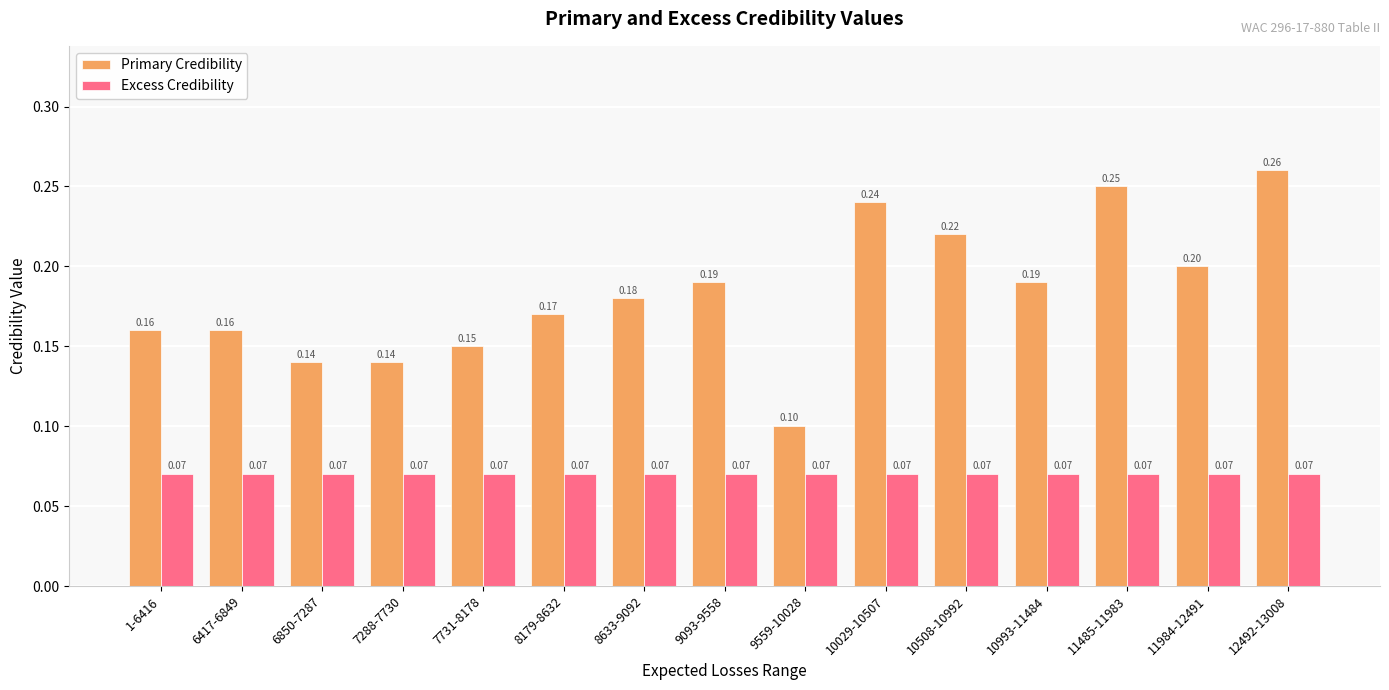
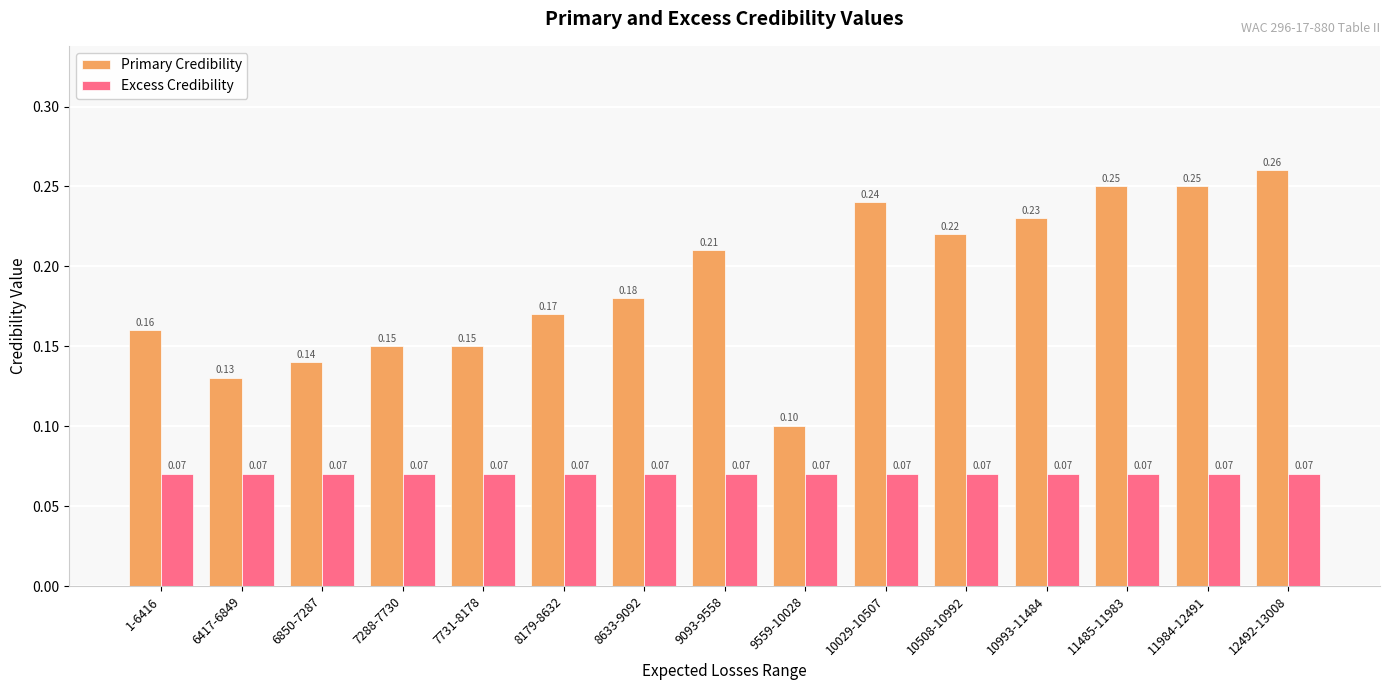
Primary Credibility, 6417-6849: 0.16 -> 0.13
Primary Credibility, 7288-7730: 0.14 -> 0.15
Primary Credibility, 9093-9558: 0.19 -> 0.21
Primary Credibility, 10993-11484: 0.19 -> 0.23
Primary Credibility, 11984-12491: 0.20 -> 0.25
